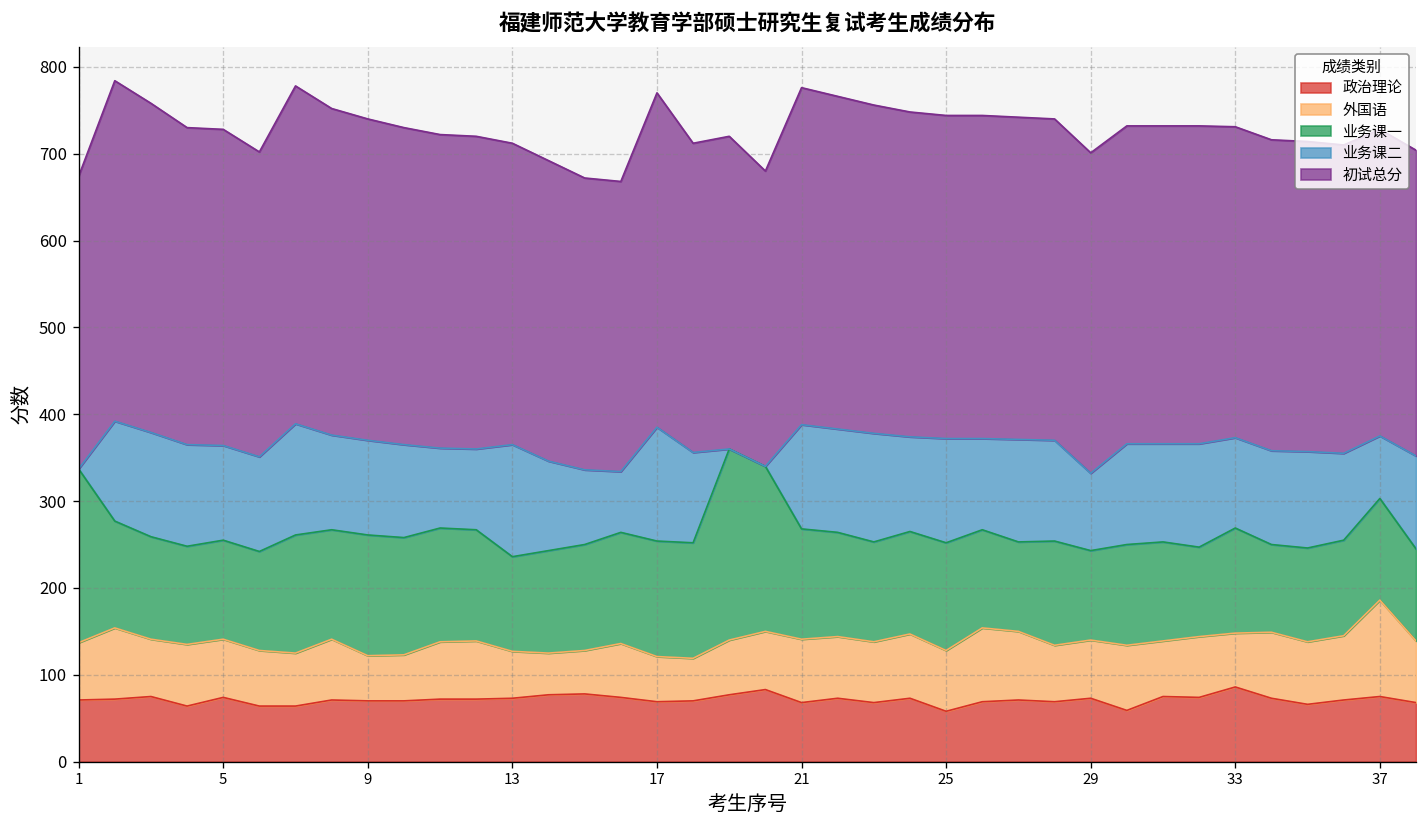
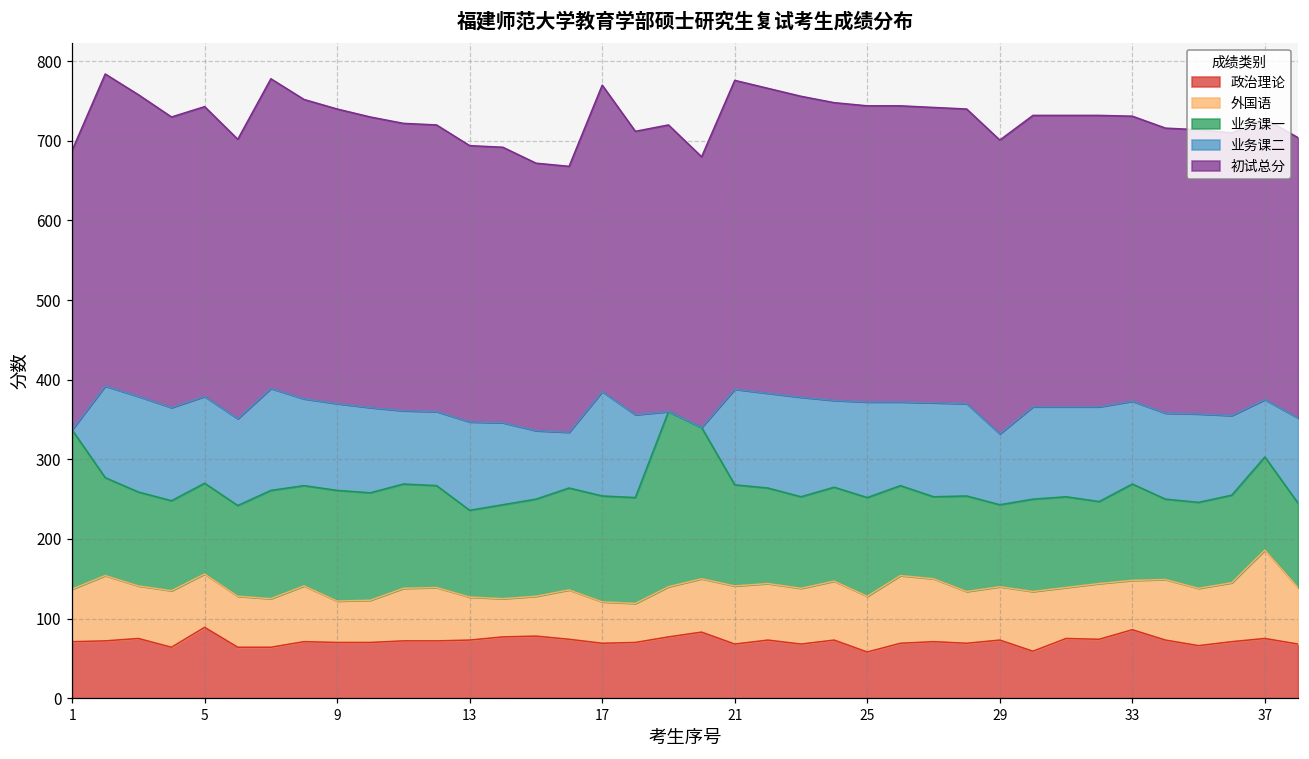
初试总分, 1: 340 -> 350
政治理论, 5: 70 -> 90
业务课二, 13: 130 -> 110
